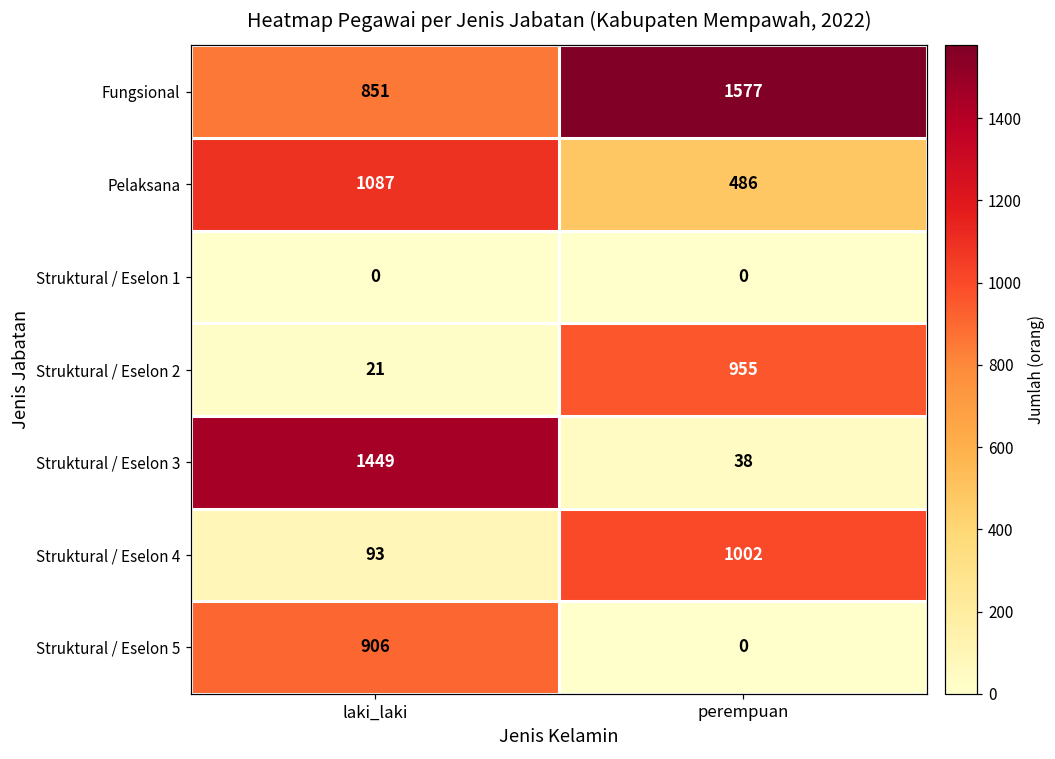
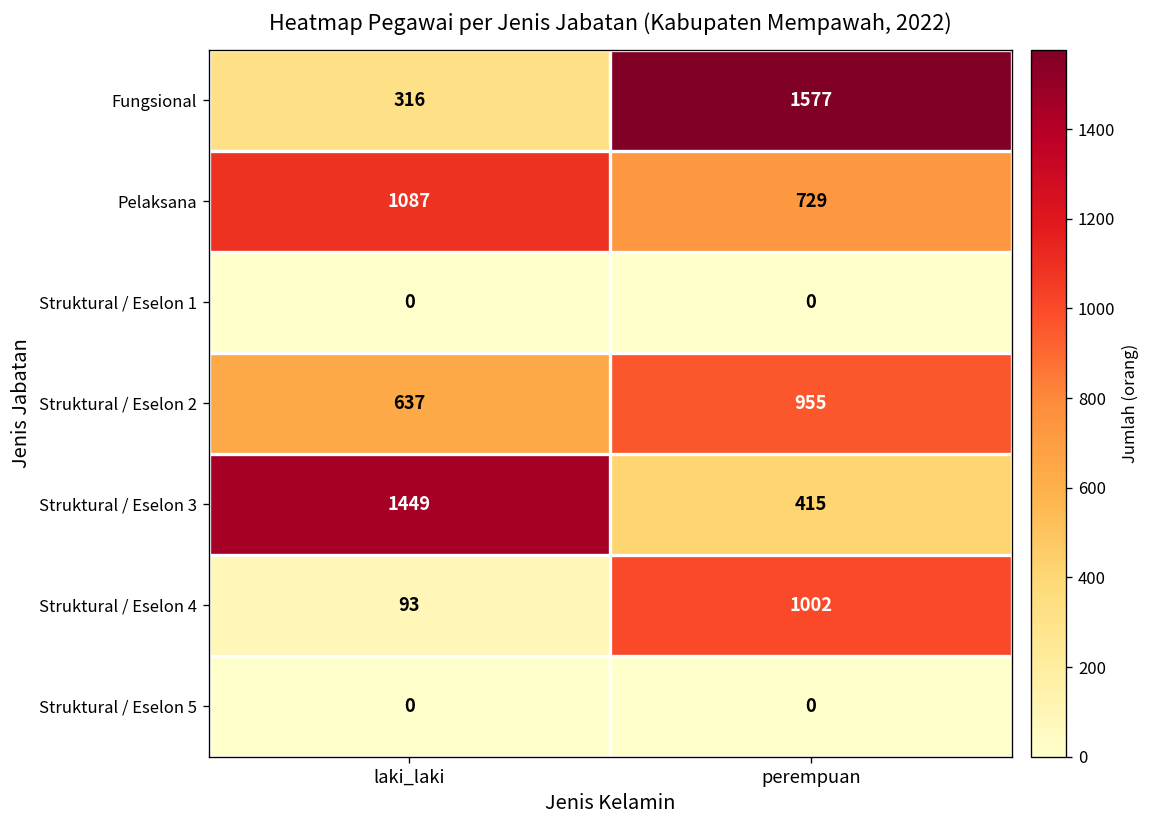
Fungsional, laki_laki: 851 -> 316
Pelaksana, perempuan: 486 -> 729
Struktural / Eselon 2, laki_laki: 21 -> 637
Struktural / Eselon 3, perempuan: 38 -> 415
Struktural / Eselon 5, laki_laki: 906 -> 0
